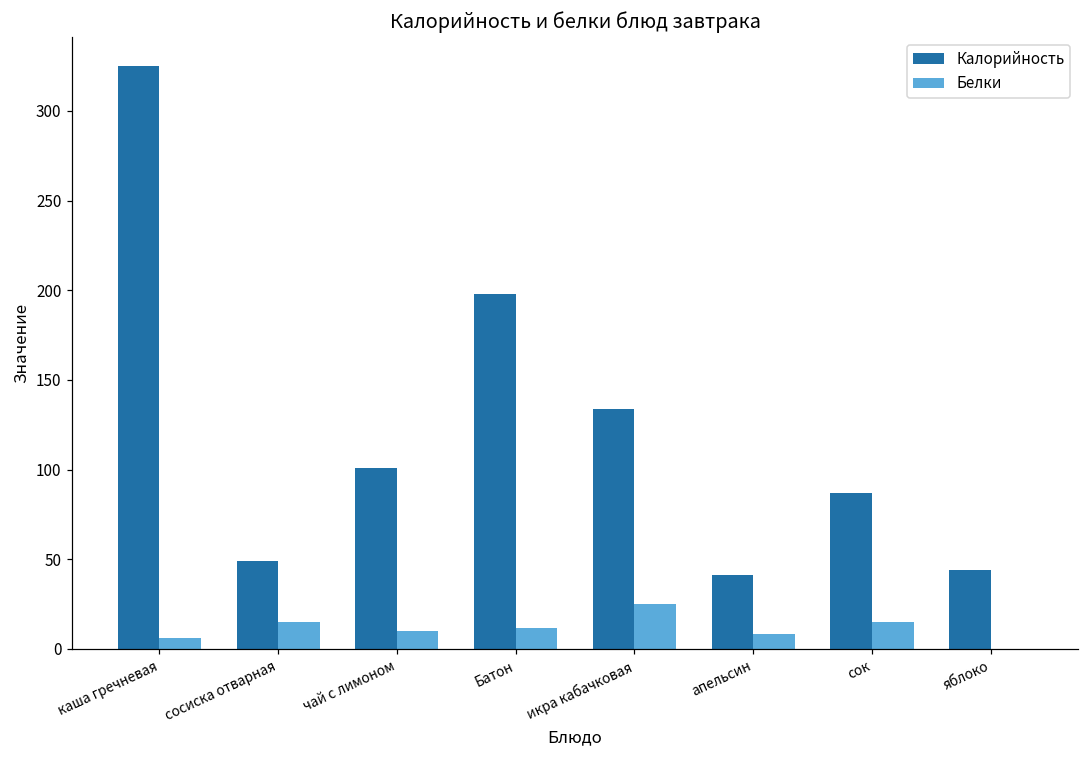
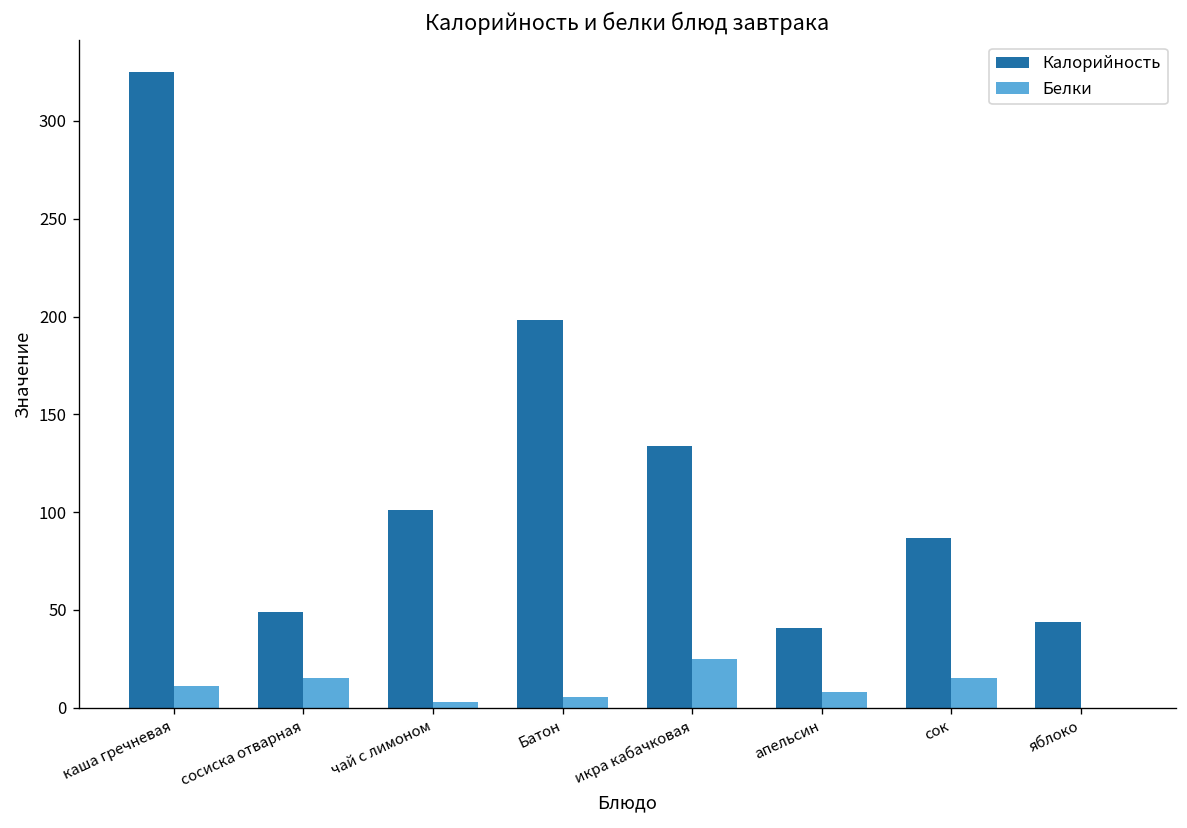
Белки, каша гречневая: 6 -> 11
Белки, чай с лимоном: 10 -> 3
Белки, Батон: 12 -> 6
